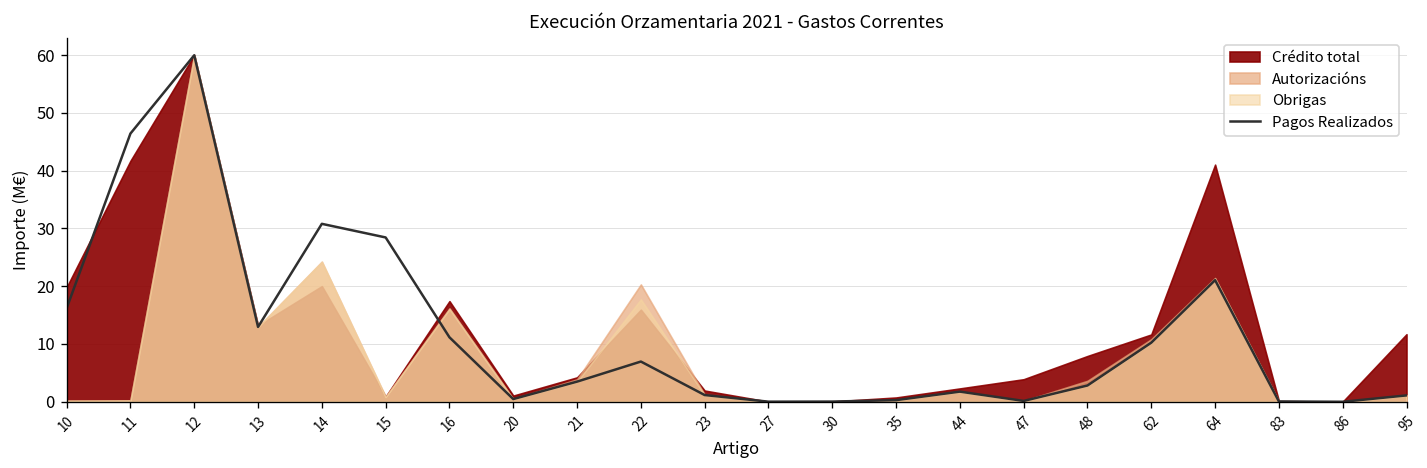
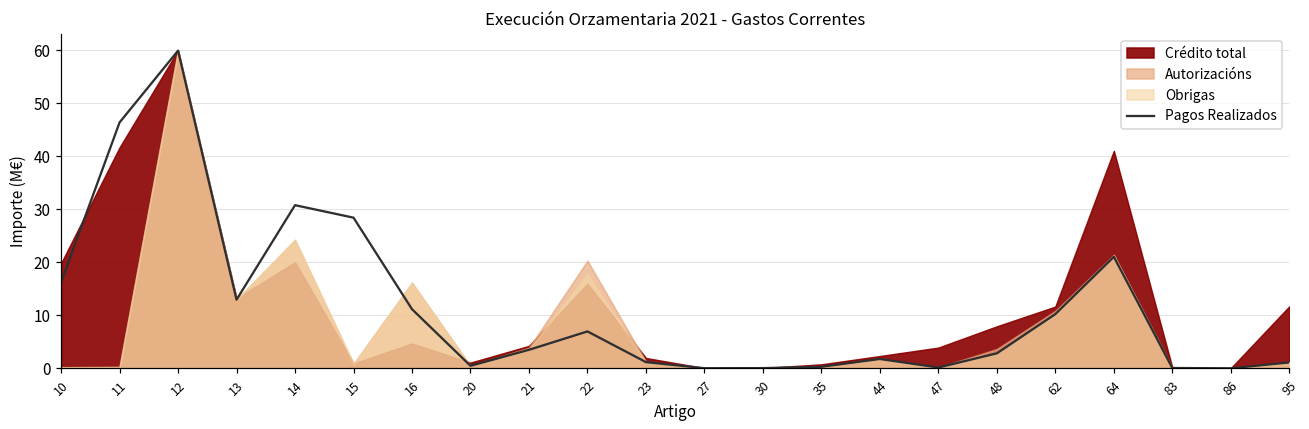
Crédito total, 16: 17 -> 5
